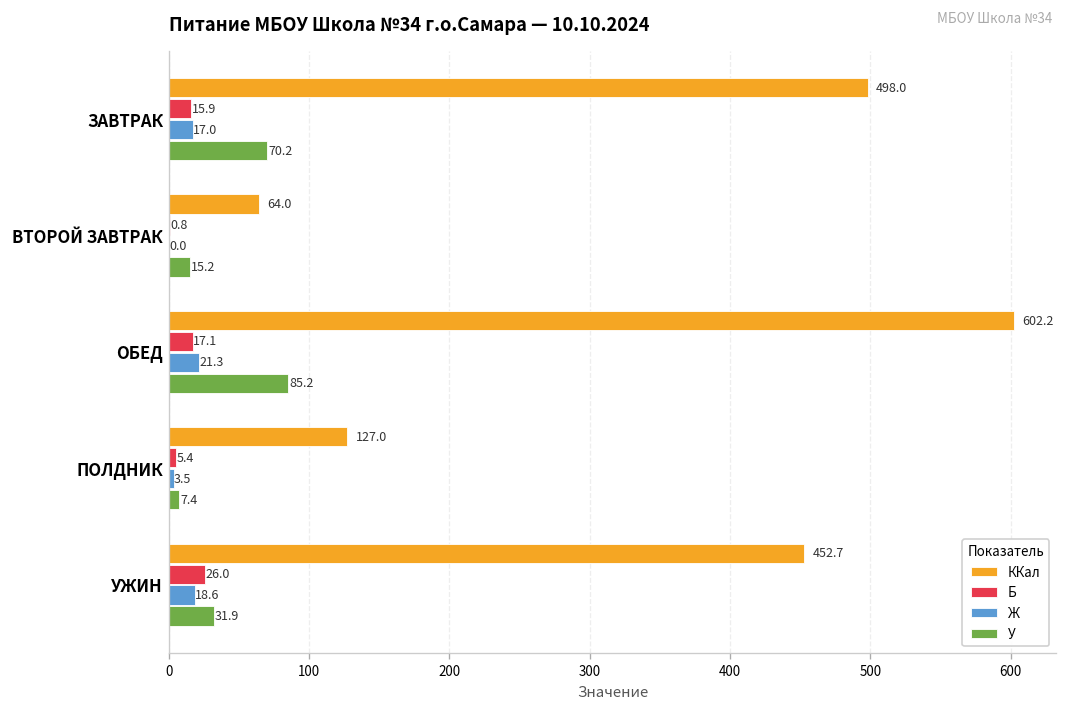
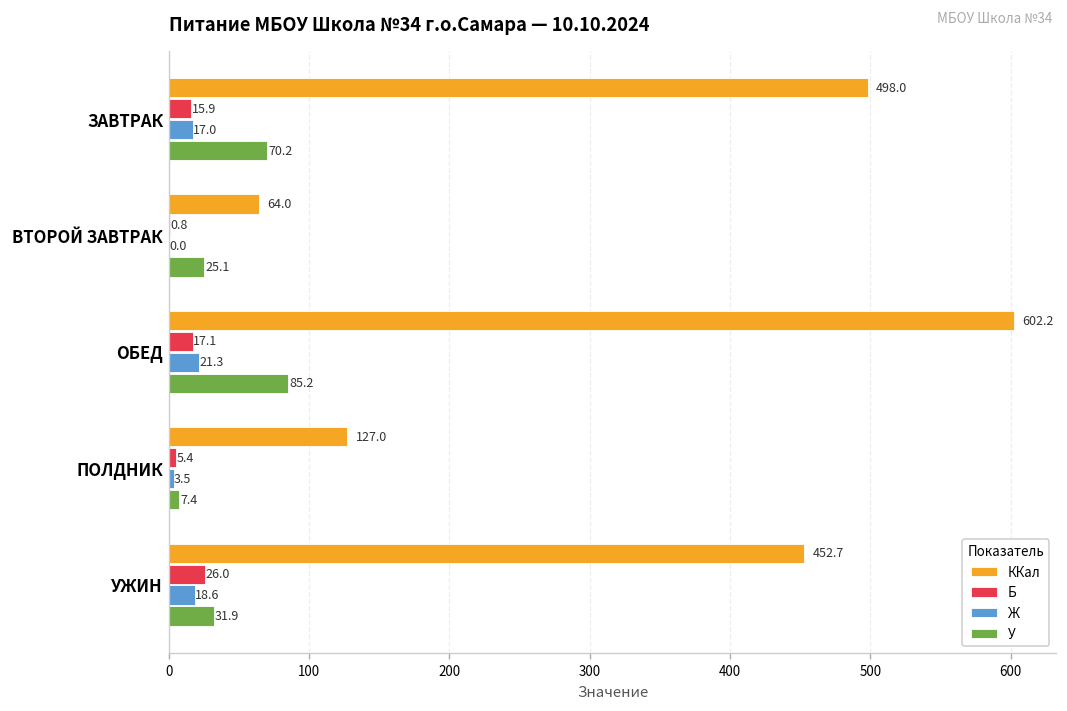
У, ВТОРОЙ ЗАВТРАК: 15.2 -> 25.1
